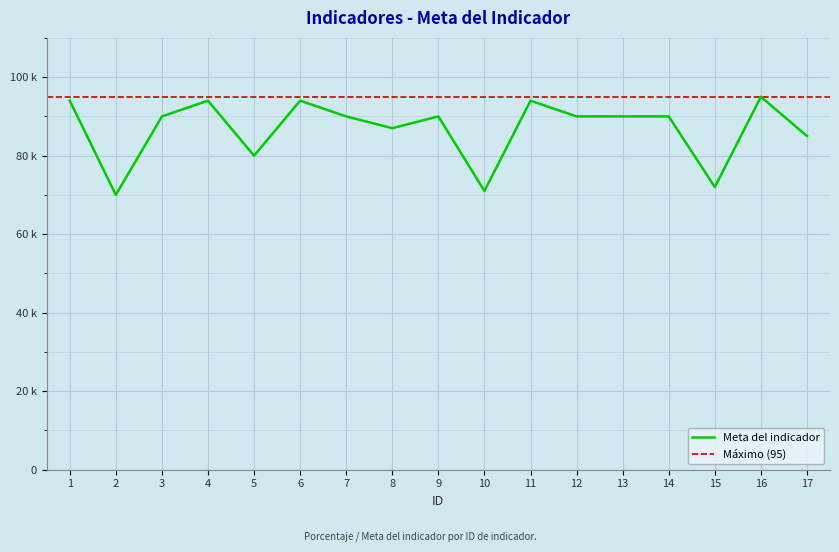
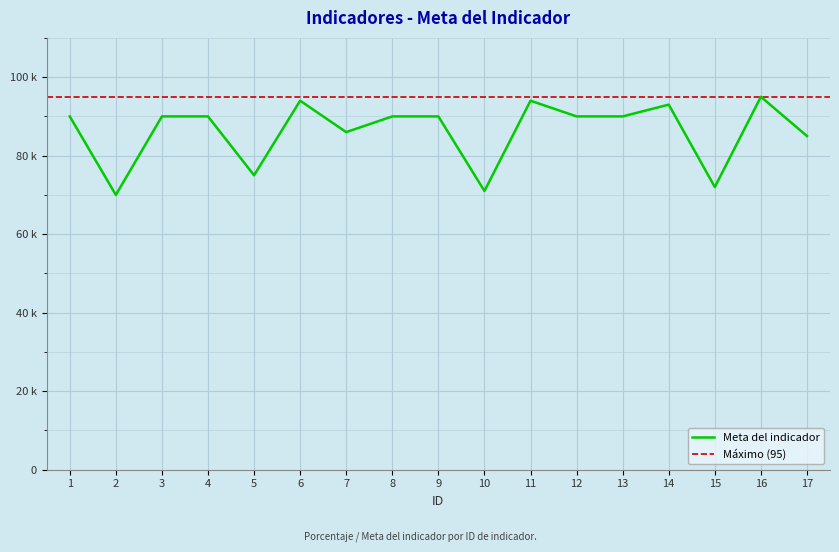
1: 94000 -> 90000
4: 94000 -> 90000
5: 80000 -> 75000
7: 90000 -> 86000
8: 87000 -> 90000
14: 90000 -> 93000
